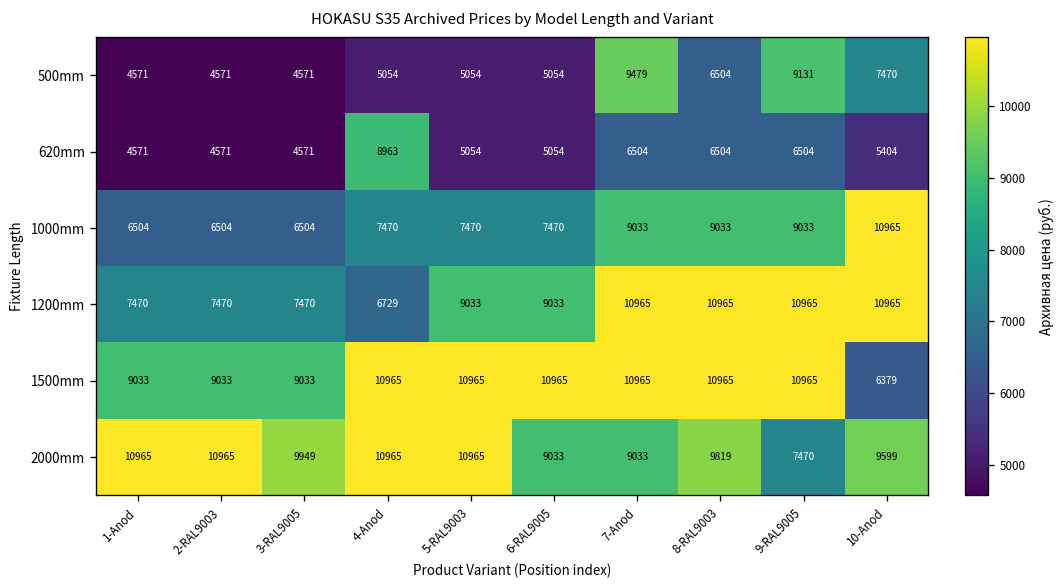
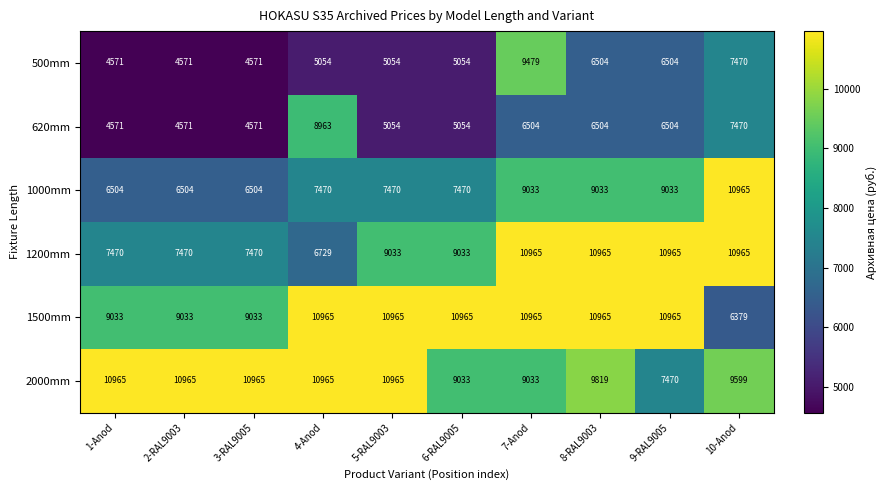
500mm, 9-RAL9005: 9131 -> 6504
620mm, 10-Anod: 5404 -> 7470
2000mm, 3-RAL9005: 9949 -> 10965
